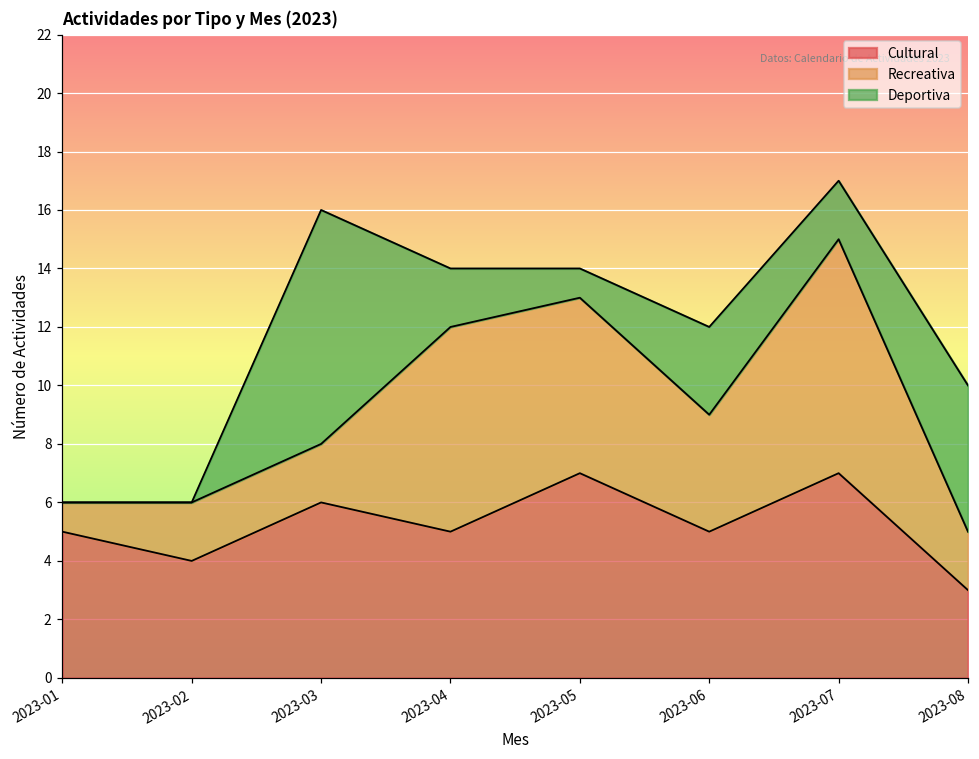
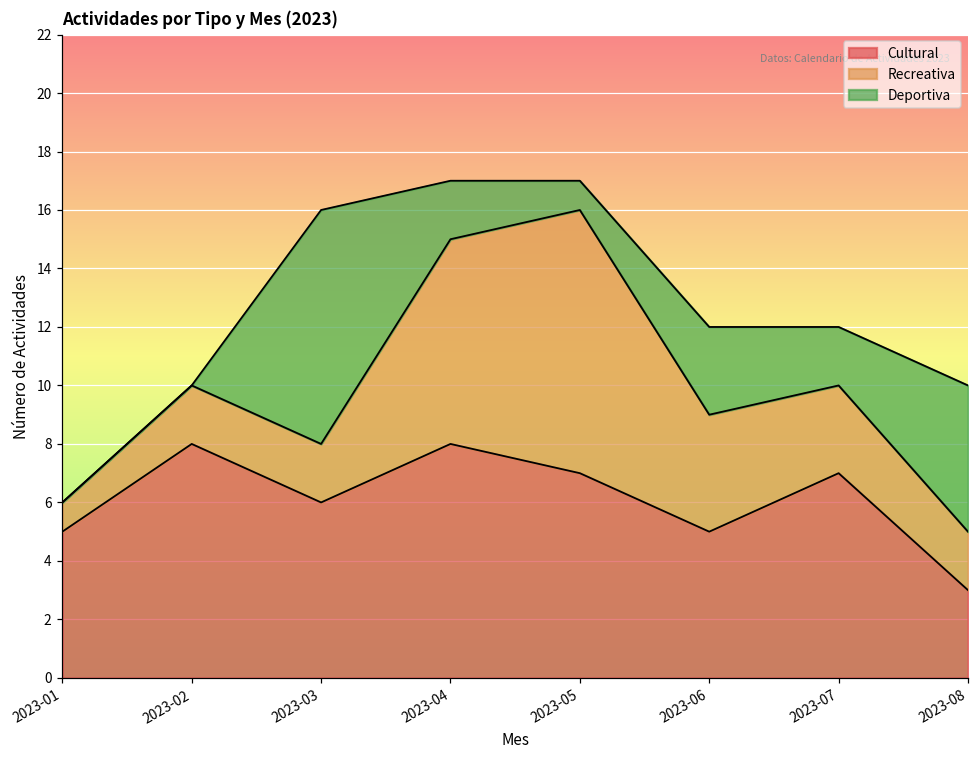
Cultural, 2023-02: 4 -> 8
Cultural, 2023-04: 5 -> 8
Recreativa, 2023-05: 6 -> 9
Recreativa, 2023-07: 8 -> 3
